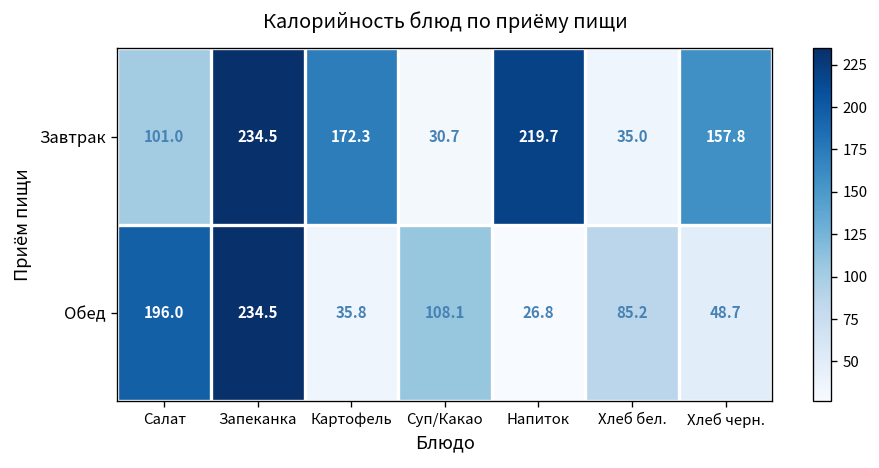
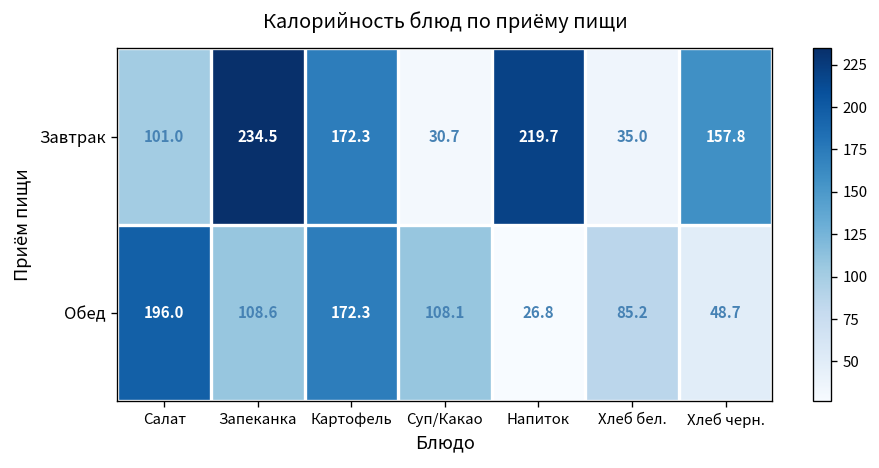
Обед, Запеканка: 234.5 -> 108.6
Обед, Картофель: 35.8 -> 172.3
